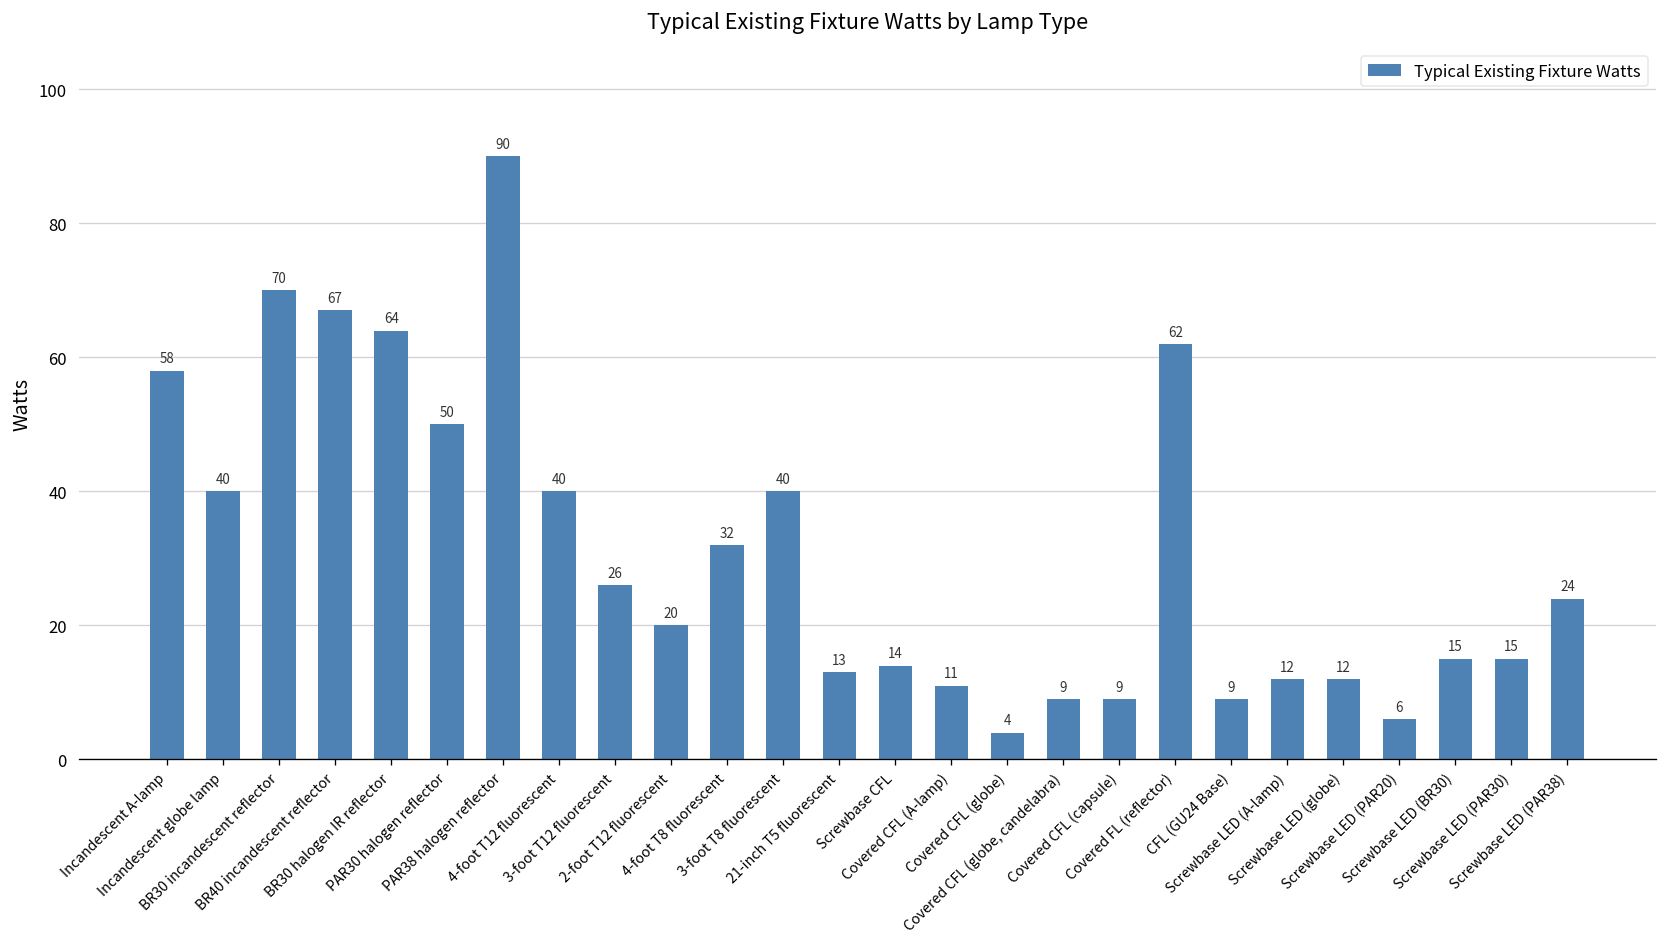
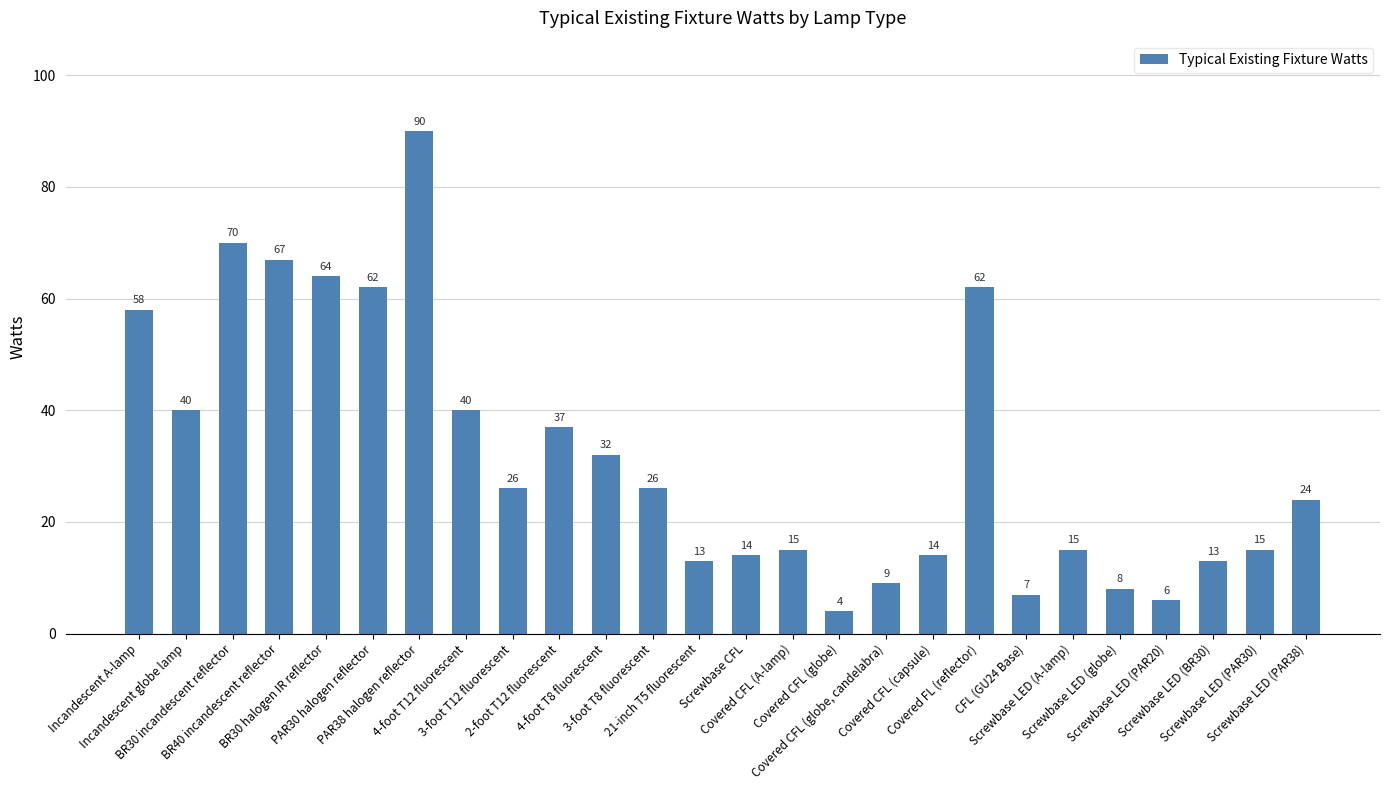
PAR30 halogen reflector: 50 -> 62
2-foot T12 fluorescent: 20 -> 37
3-foot T8 fluorescent: 40 -> 26
Covered CFL (A-lamp): 11 -> 15
Covered CFL (capsule): 9 -> 14
CFL (GU24 Base): 9 -> 7
Screwbase LED (A-lamp): 12 -> 15
Screwbase LED (globe): 12 -> 8
Screwbase LED (BR30): 15 -> 13
